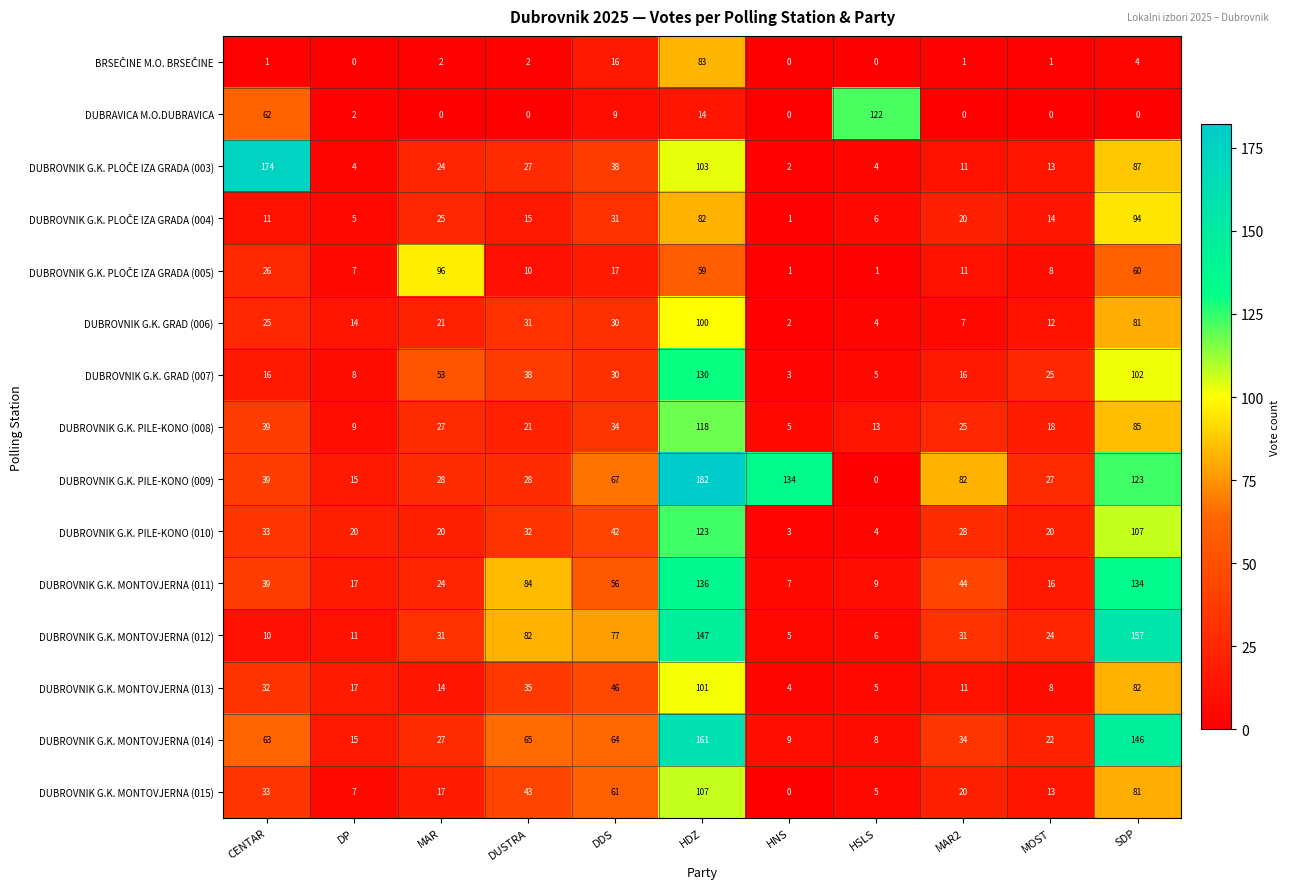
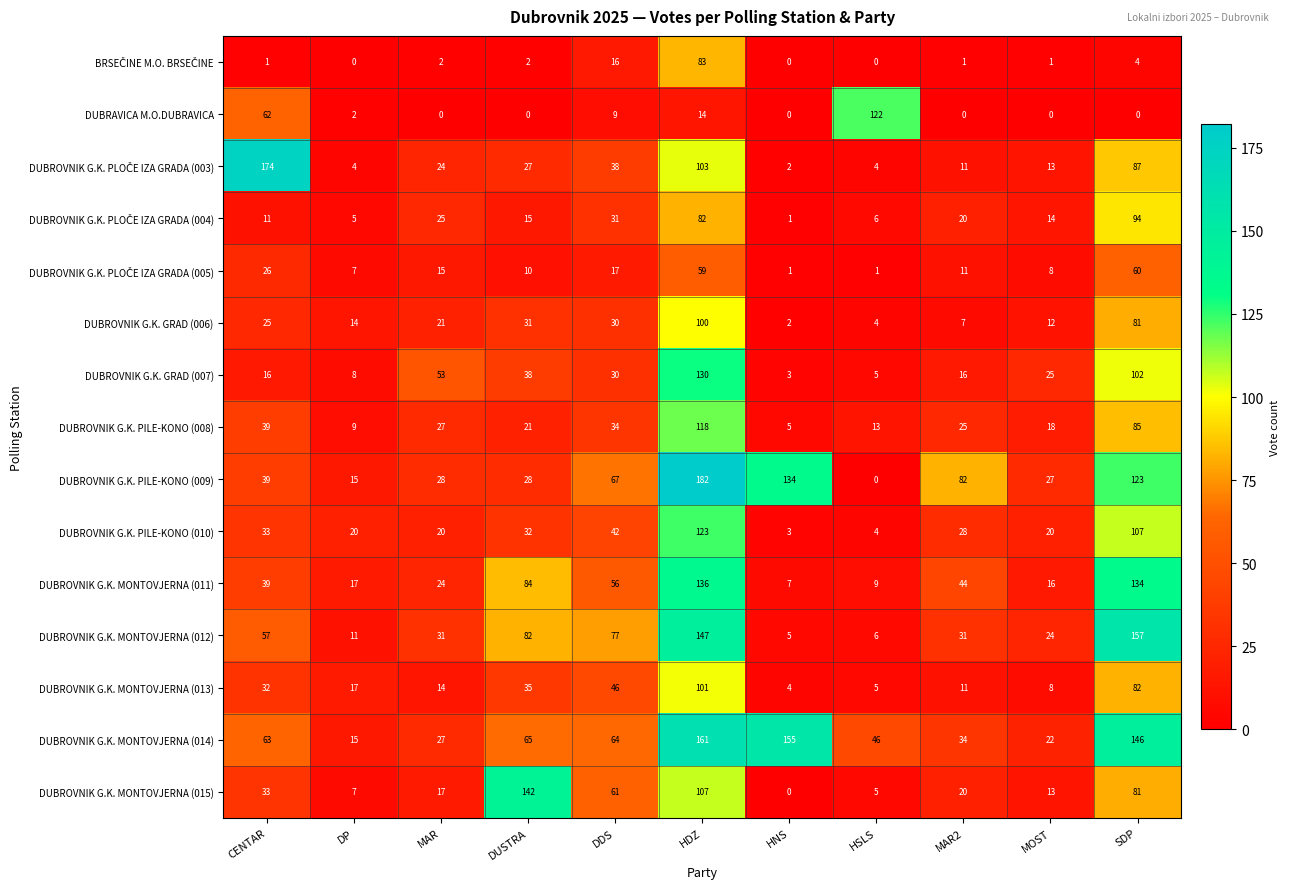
DUBROVNIK G.K. PLOČE IZA GRADA (005), MAR: 96 -> 15
DUBROVNIK G.K. MONTOVJERNA (012), CENTAR: 10 -> 57
DUBROVNIK G.K. MONTOVJERNA (014), HNS: 9 -> 155
DUBROVNIK G.K. MONTOVJERNA (014), HSLS: 8 -> 46
DUBROVNIK G.K. MONTOVJERNA (015), DUSTRA: 43 -> 142
